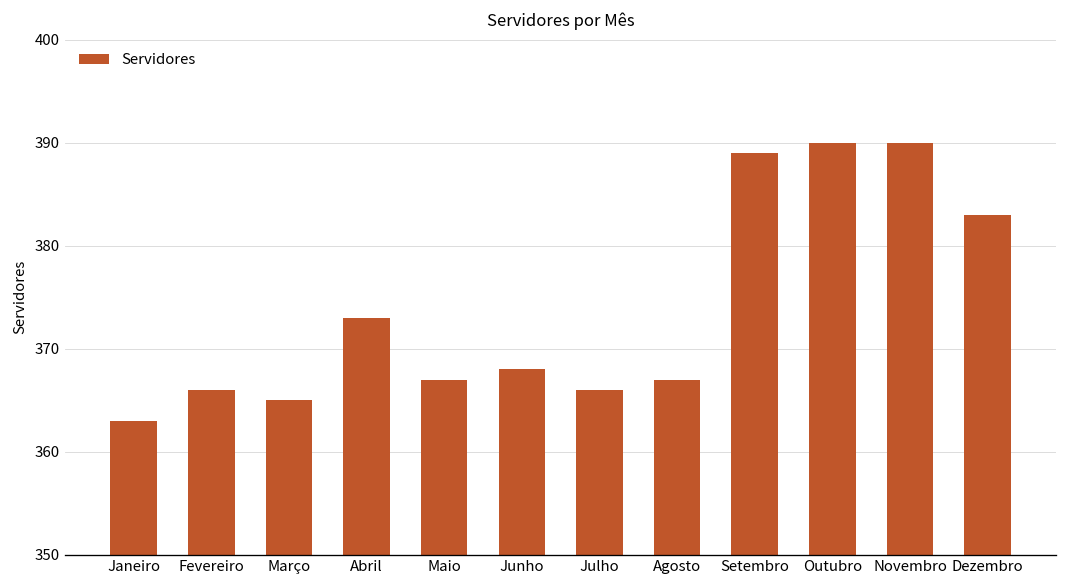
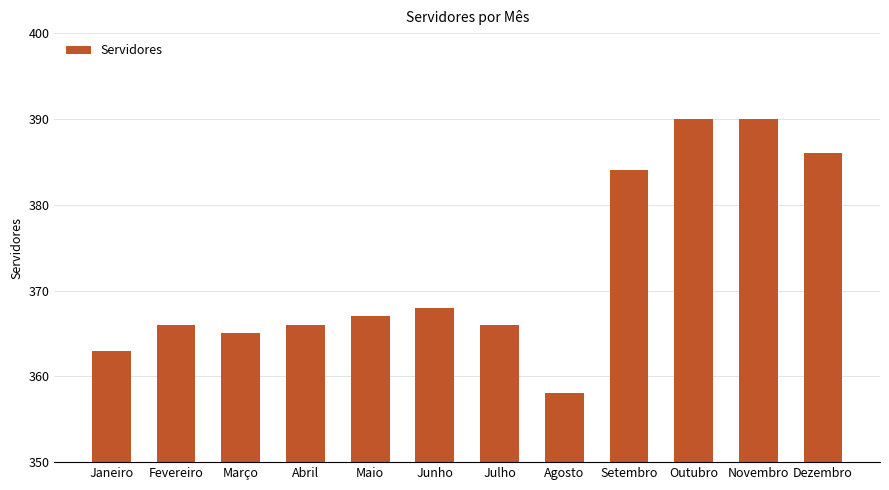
Abril: 373 -> 366
Agosto: 367 -> 358
Setembro: 389 -> 384
Dezembro: 383 -> 386
